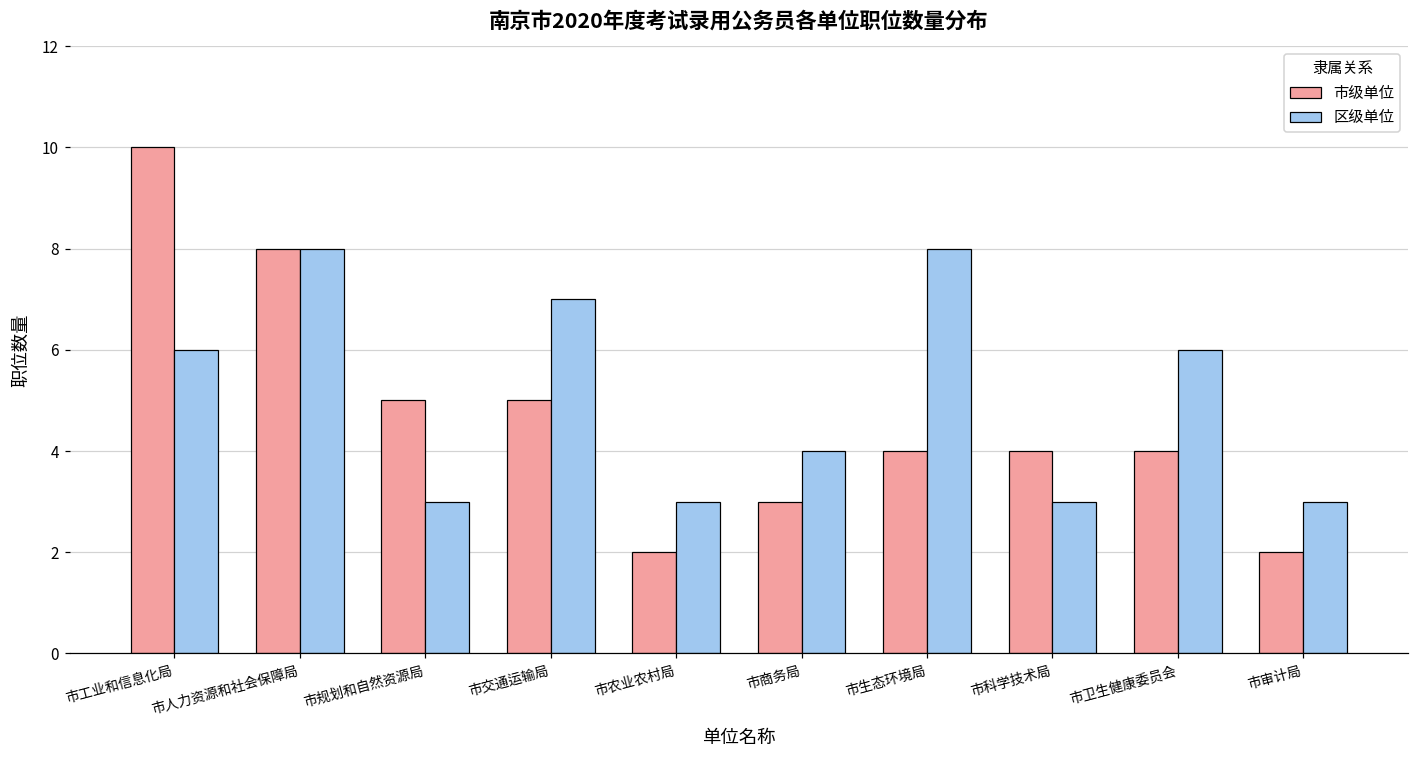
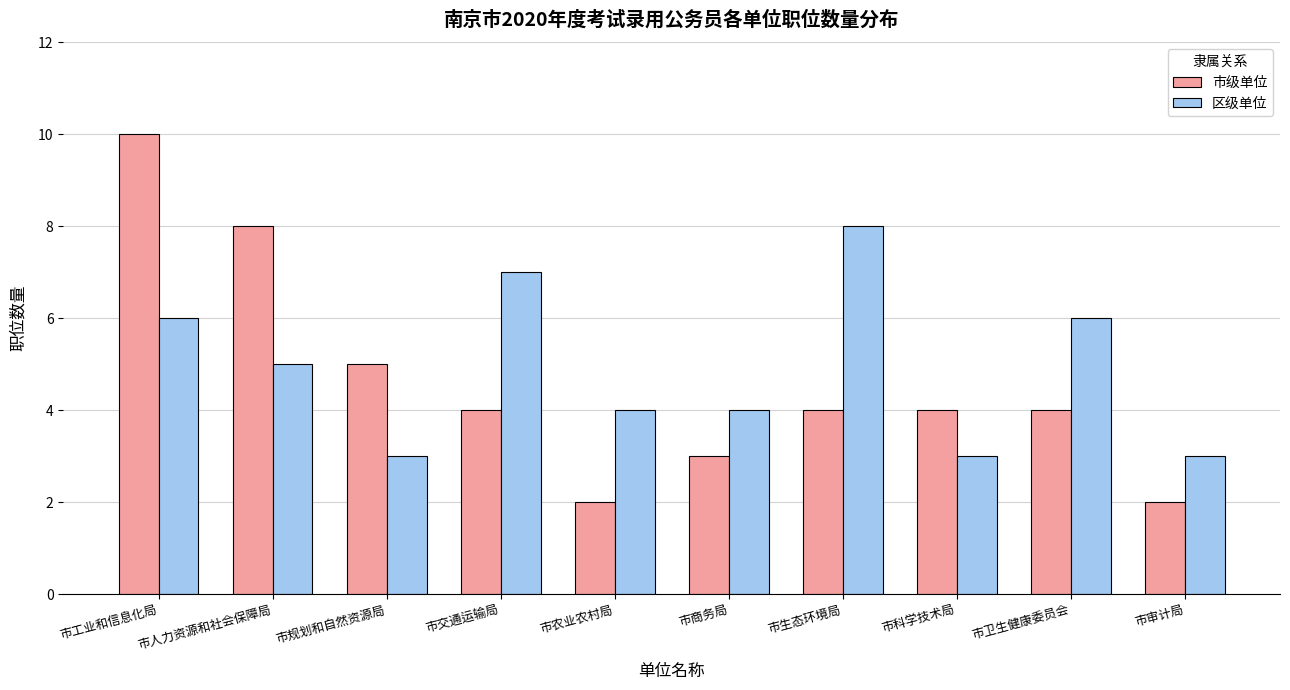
区级单位, 市人力资源和社会保障局: 8 -> 5
市级单位, 市交通运输局: 5 -> 4
区级单位, 市农业农村局: 3 -> 4
